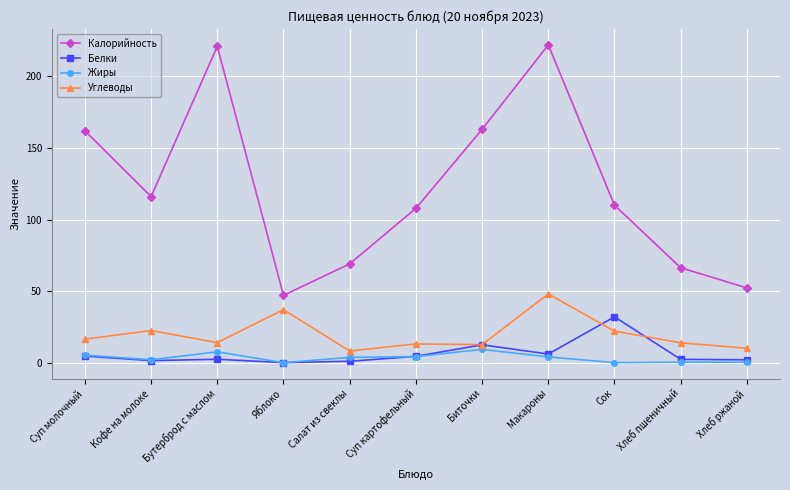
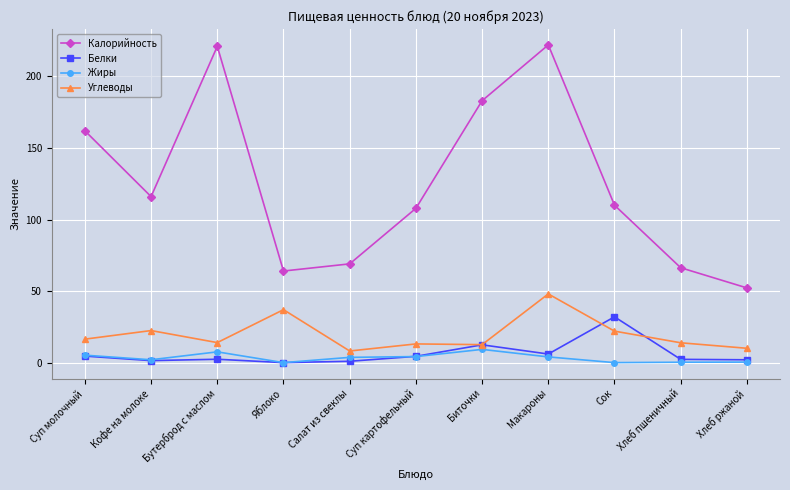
Калорийность, Яблоко: 47 -> 64
Калорийность, Биточки: 163 -> 183
